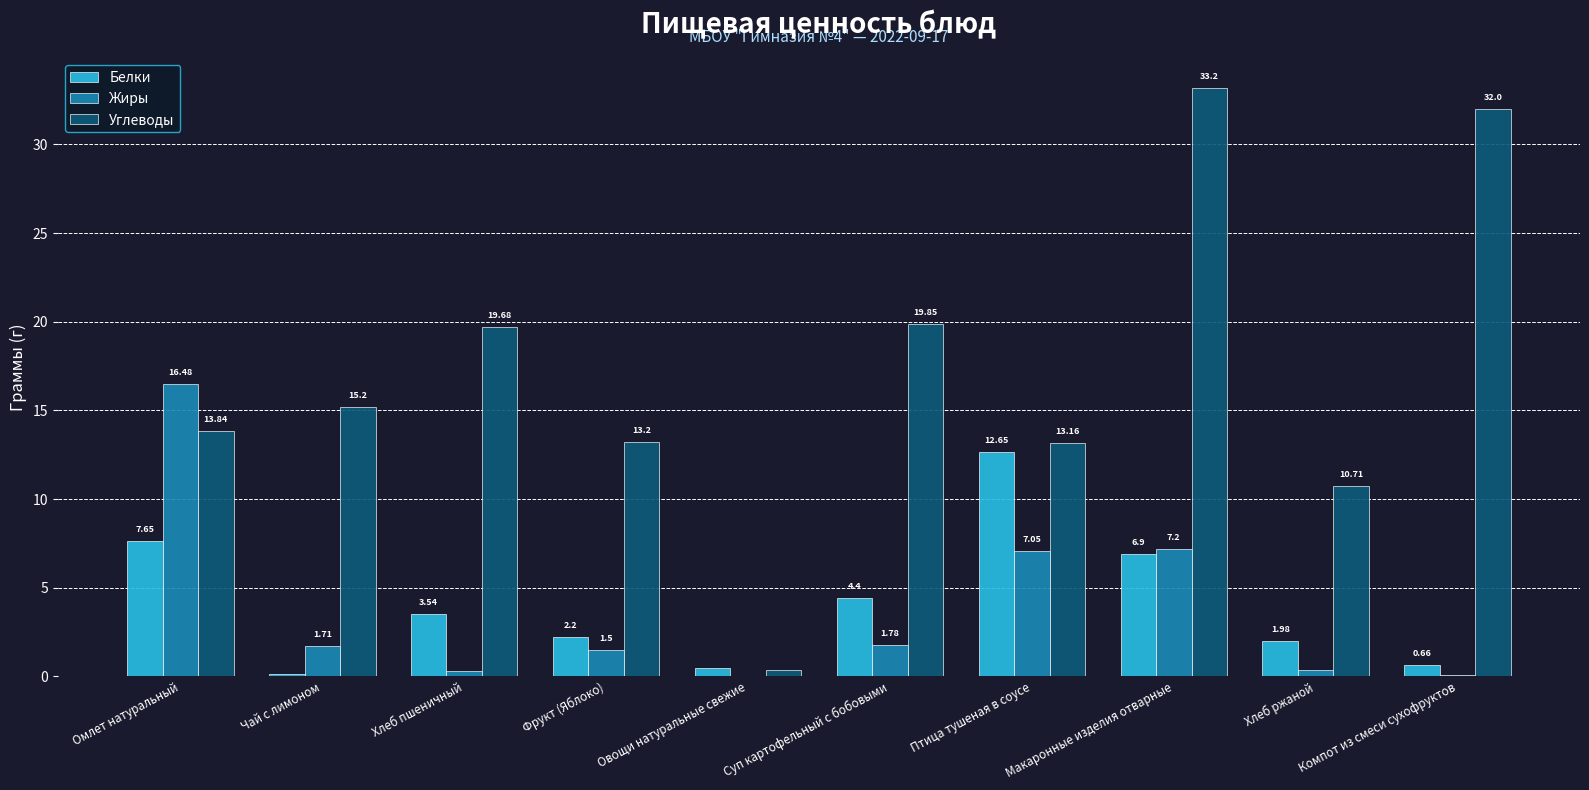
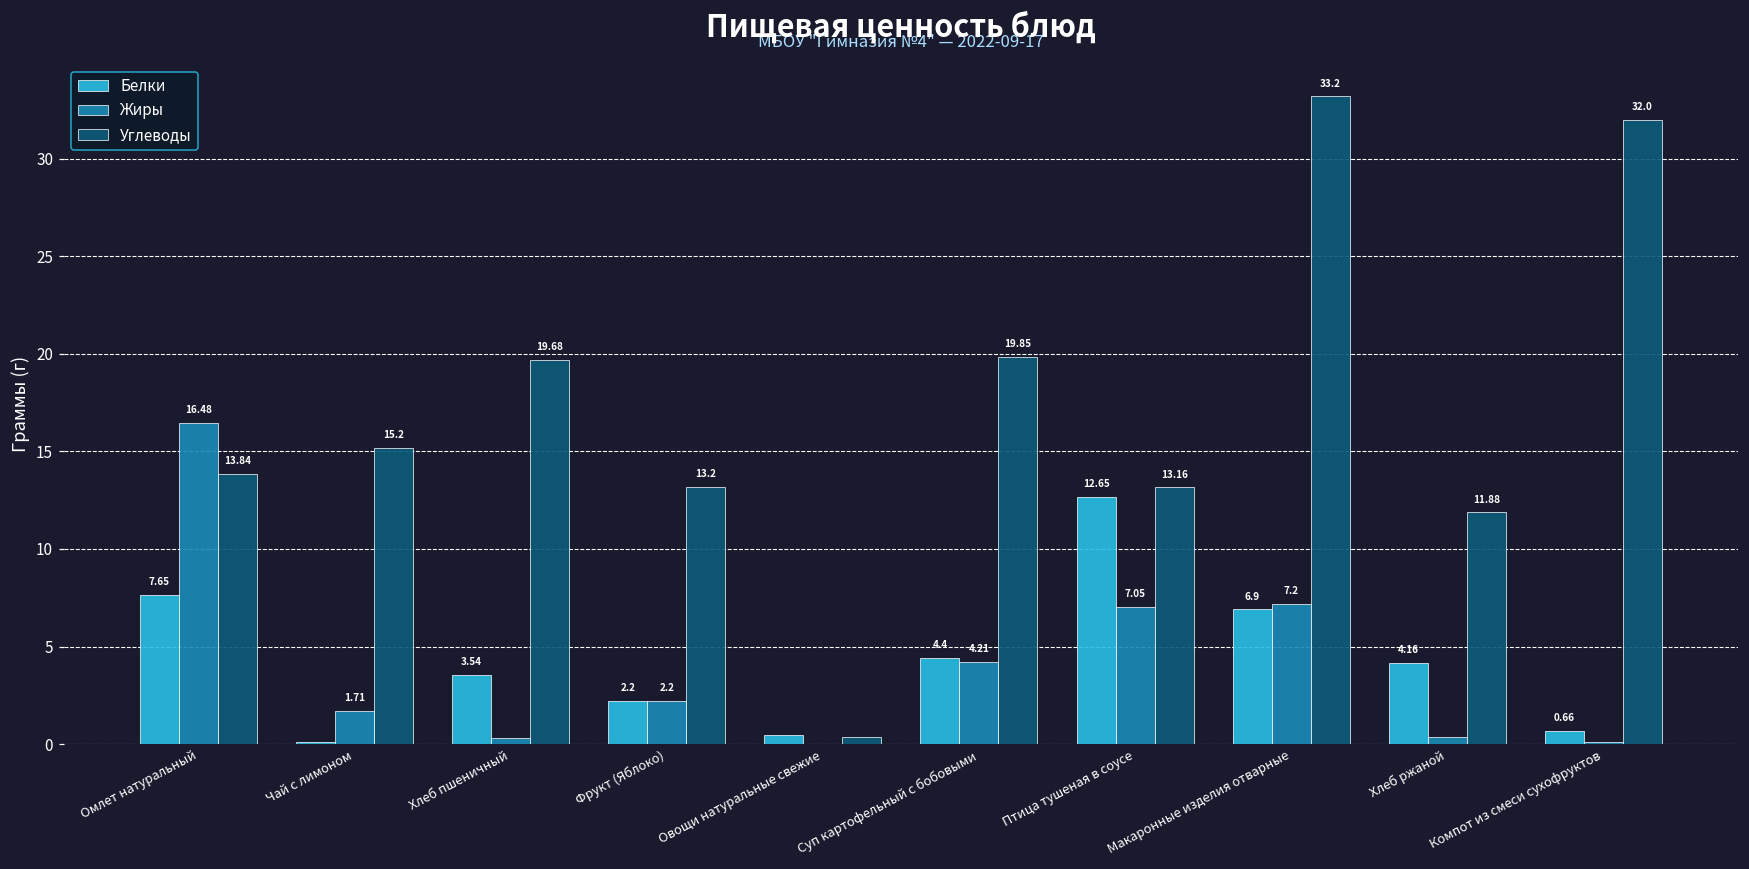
Жиры, Фрукт (Яблоко): 1.5 -> 2.2
Жиры, Суп картофельный с бобовыми: 1.78 -> 4.21
Белки, Хлеб ржаной: 1.98 -> 4.16
Углеводы, Хлеб ржаной: 10.71 -> 11.88
